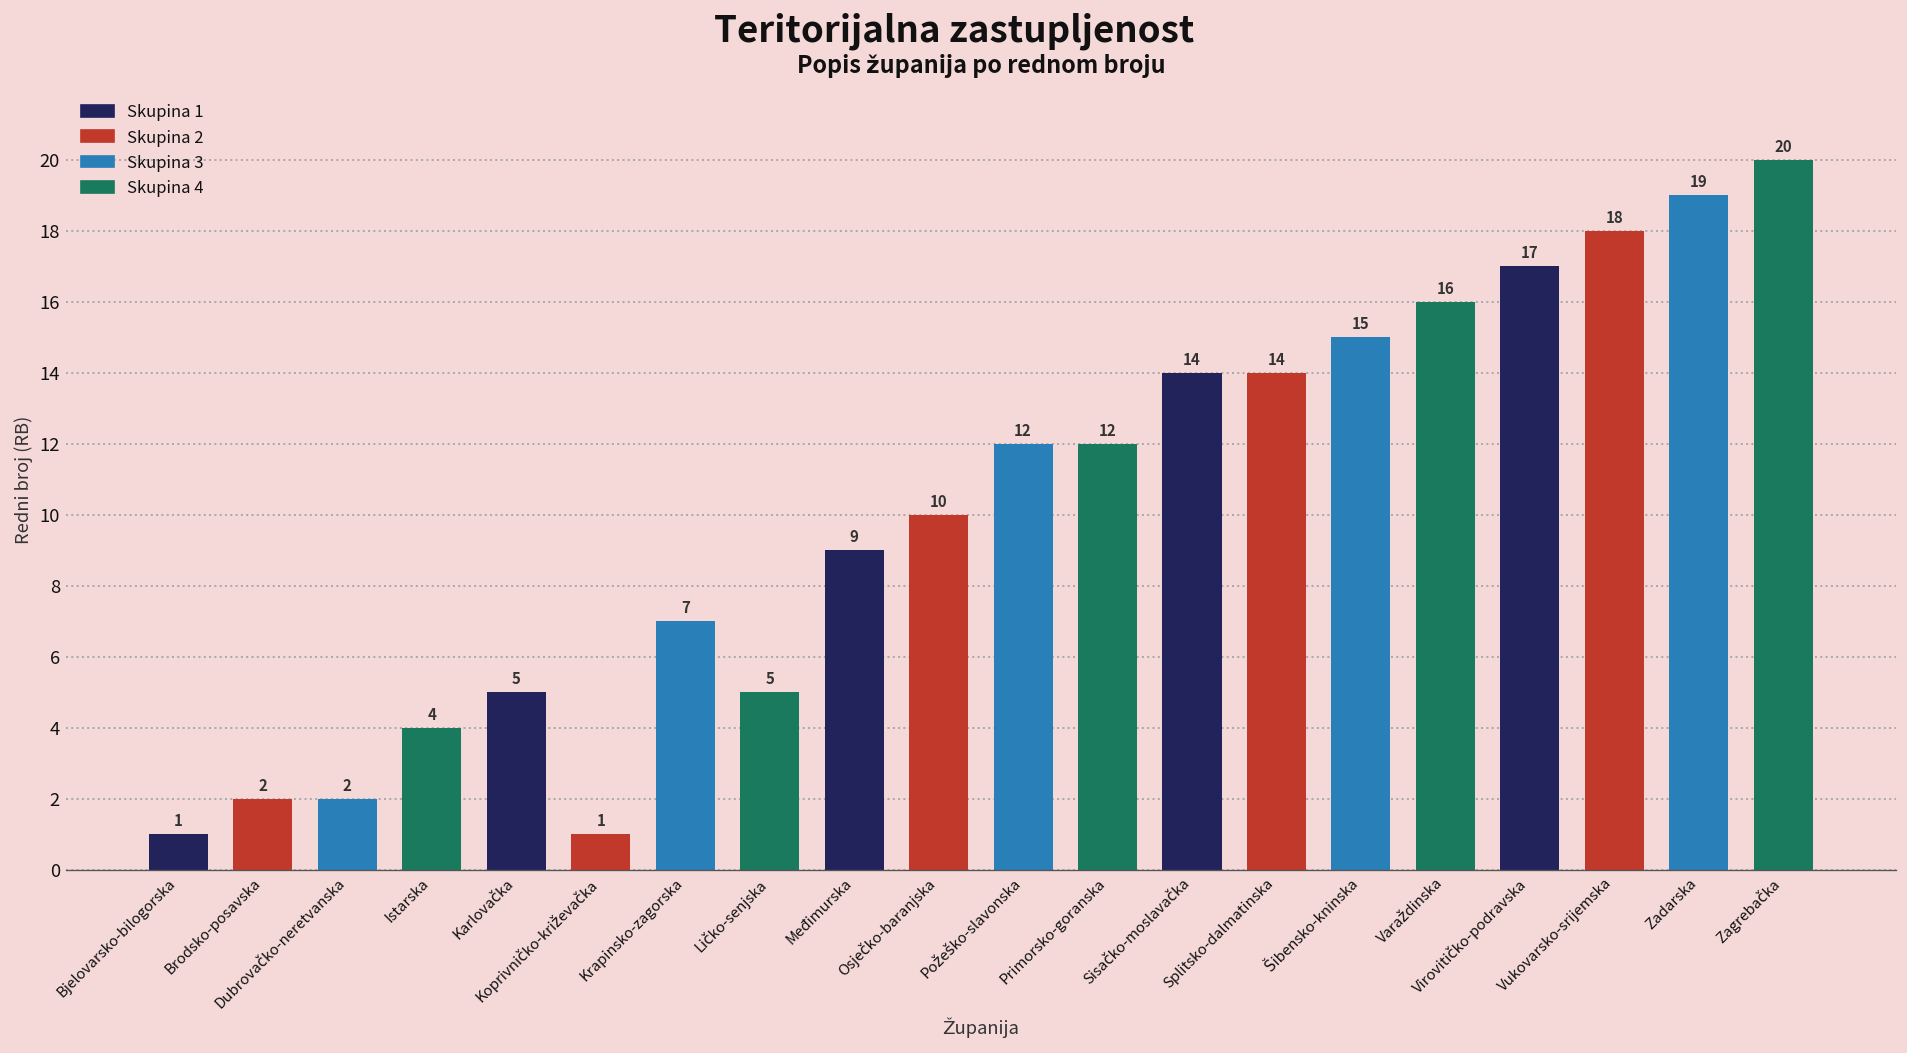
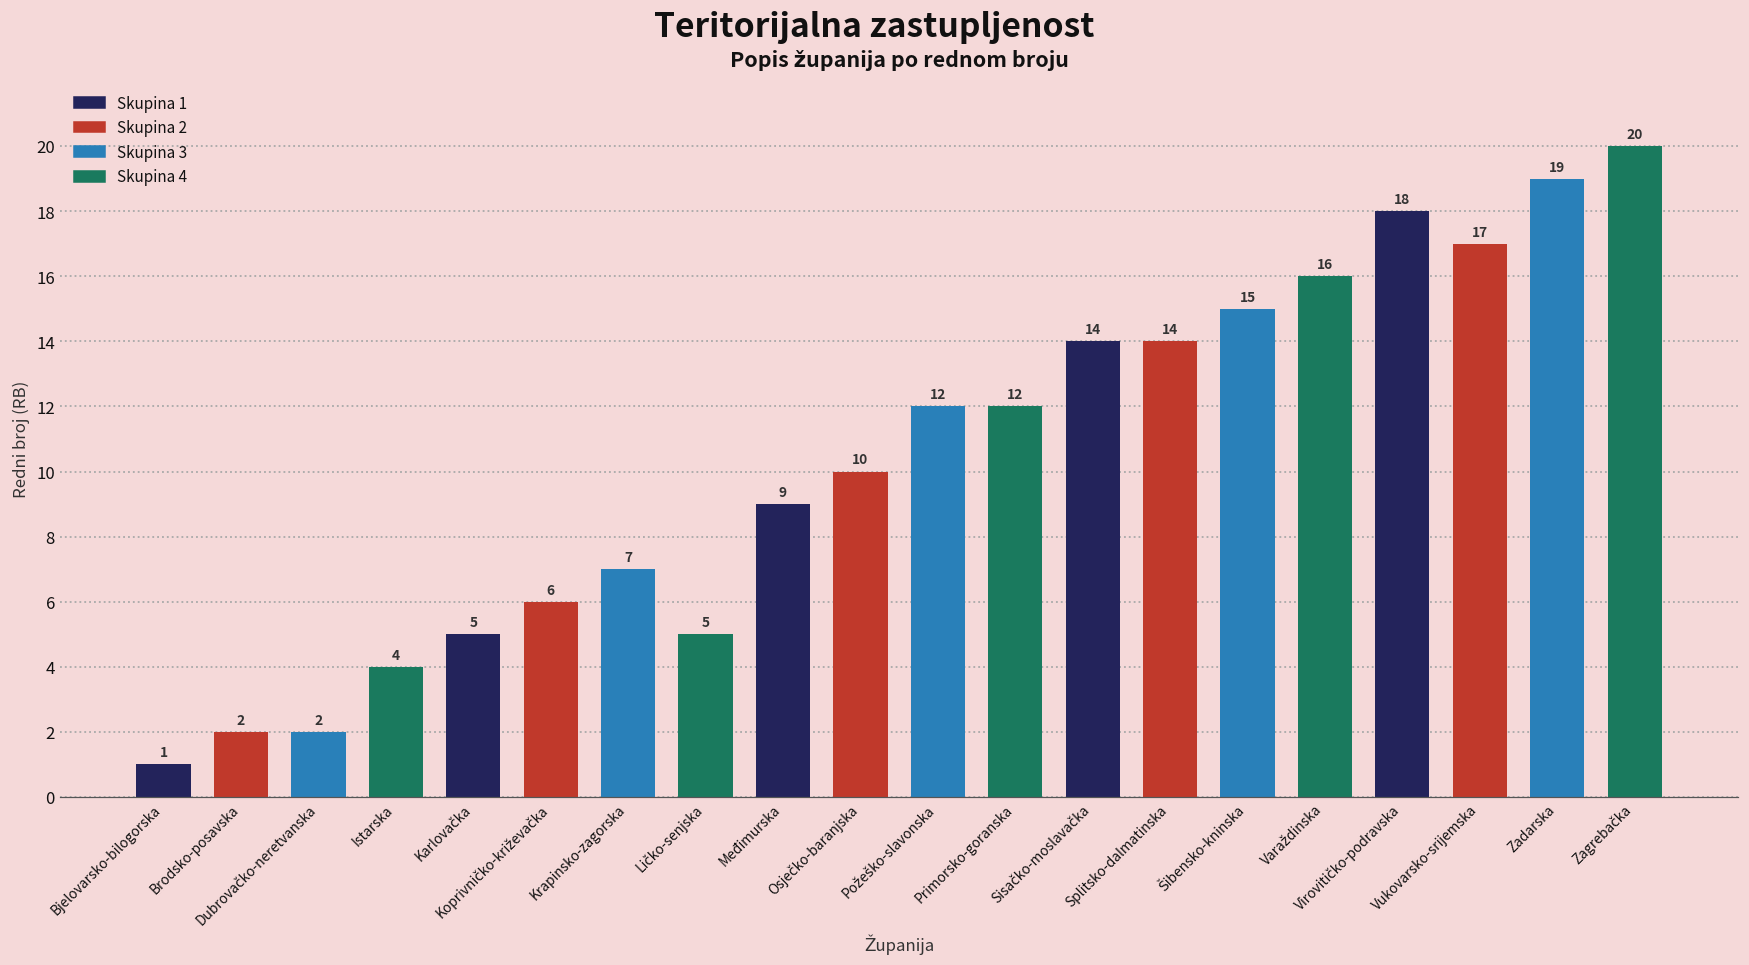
Koprivničko-križevačka: 1 -> 6
Virovitičko-podravska: 17 -> 18
Vukovarsko-srijemska: 18 -> 17
